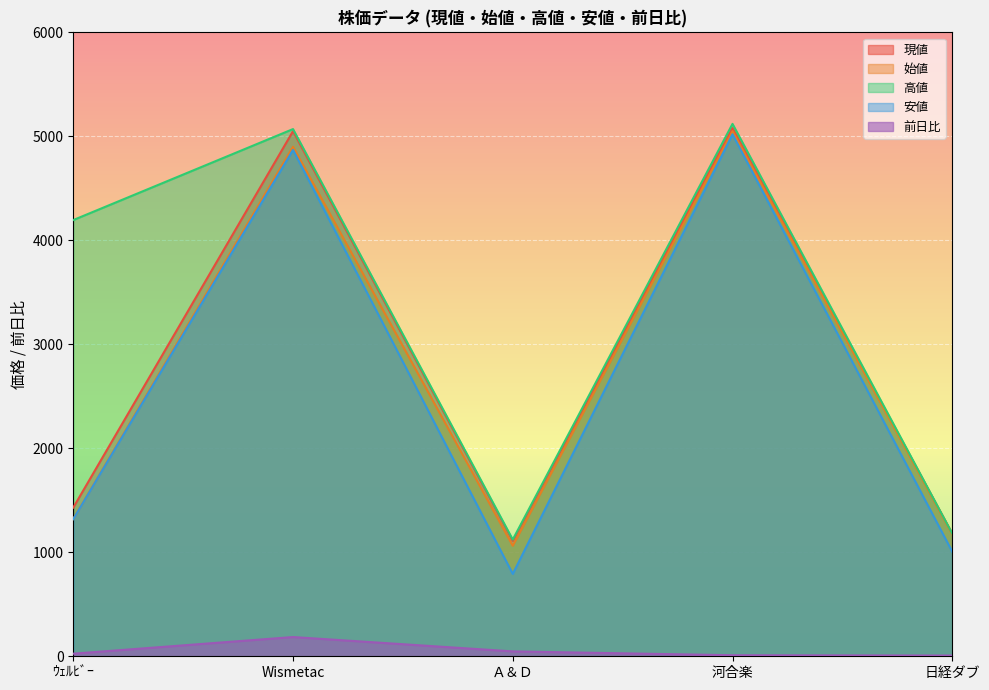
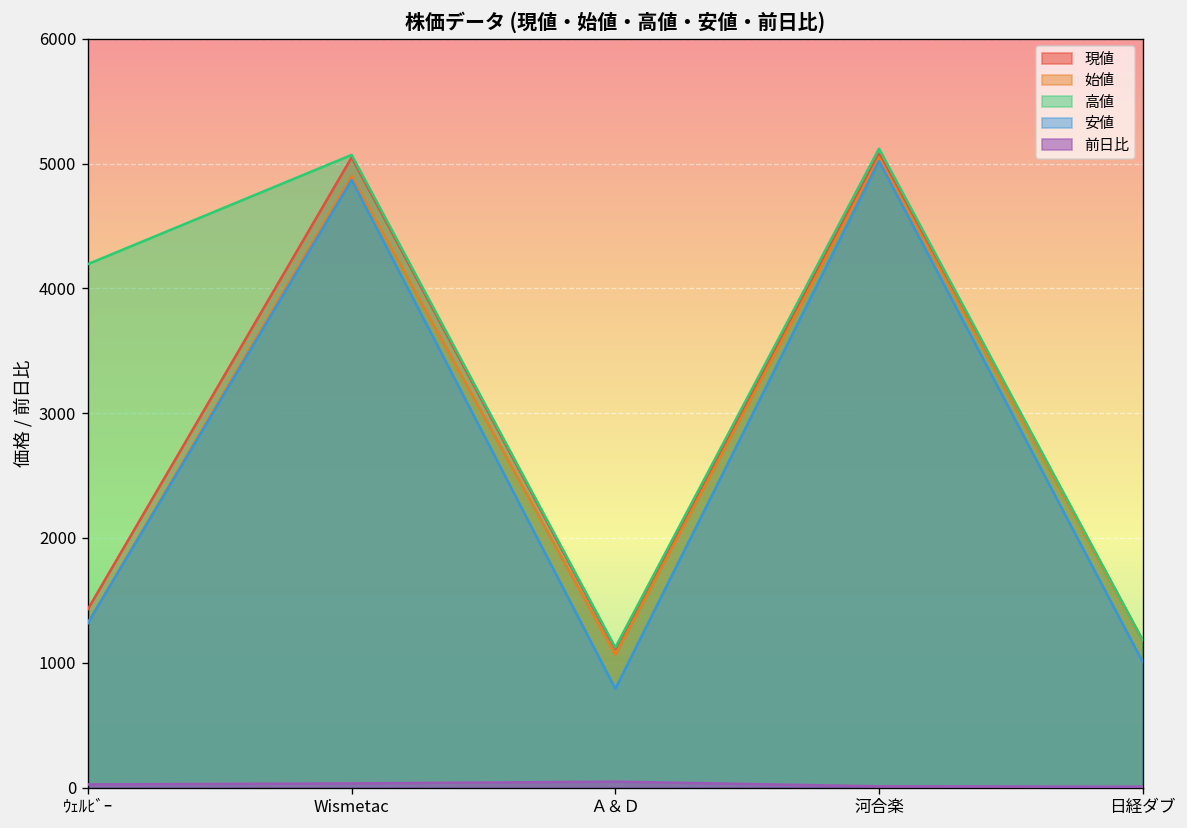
前日比, Wismetac: 190 -> 30
